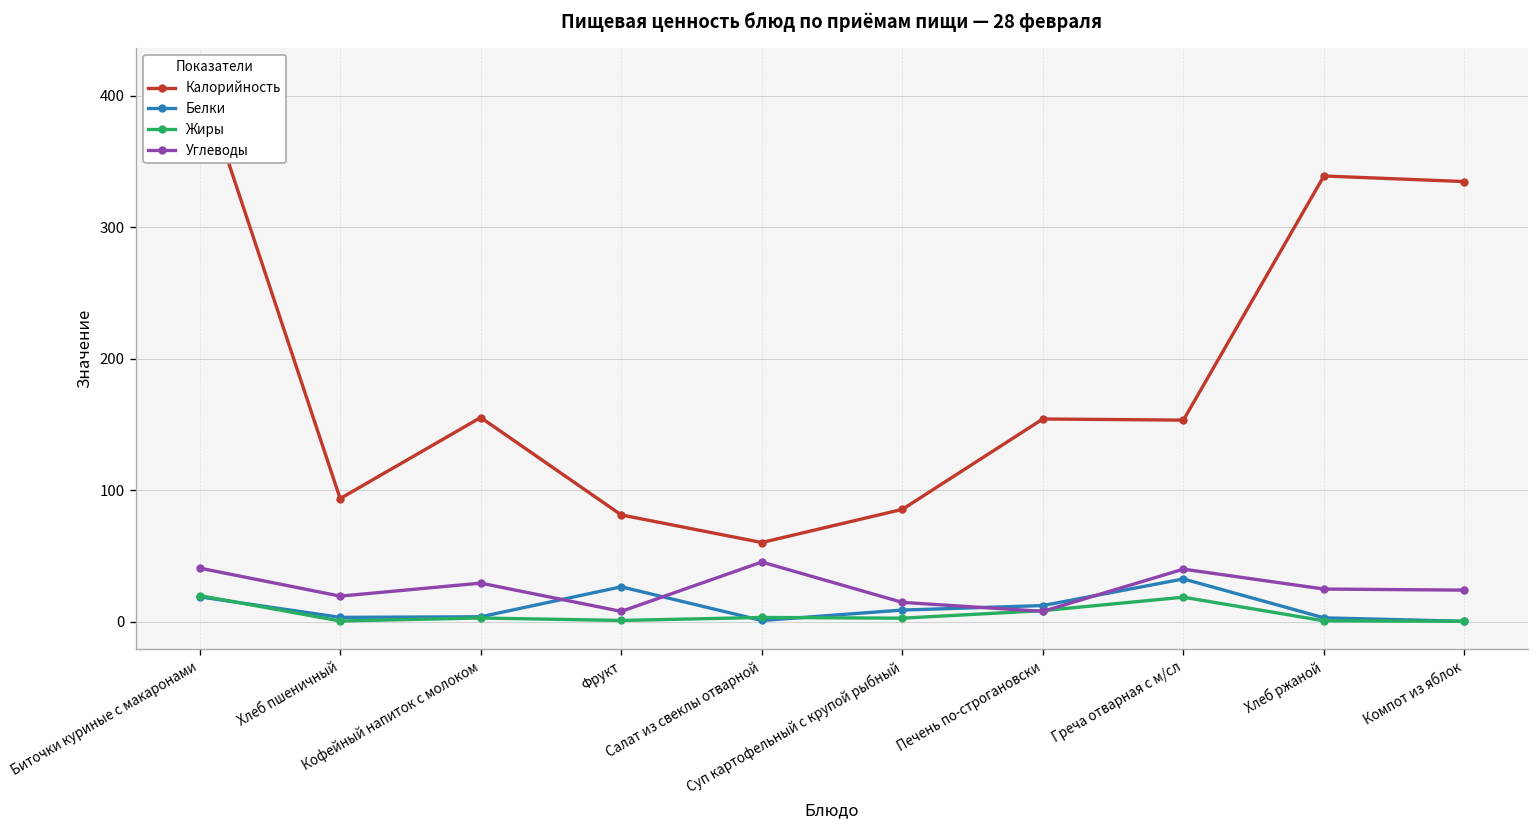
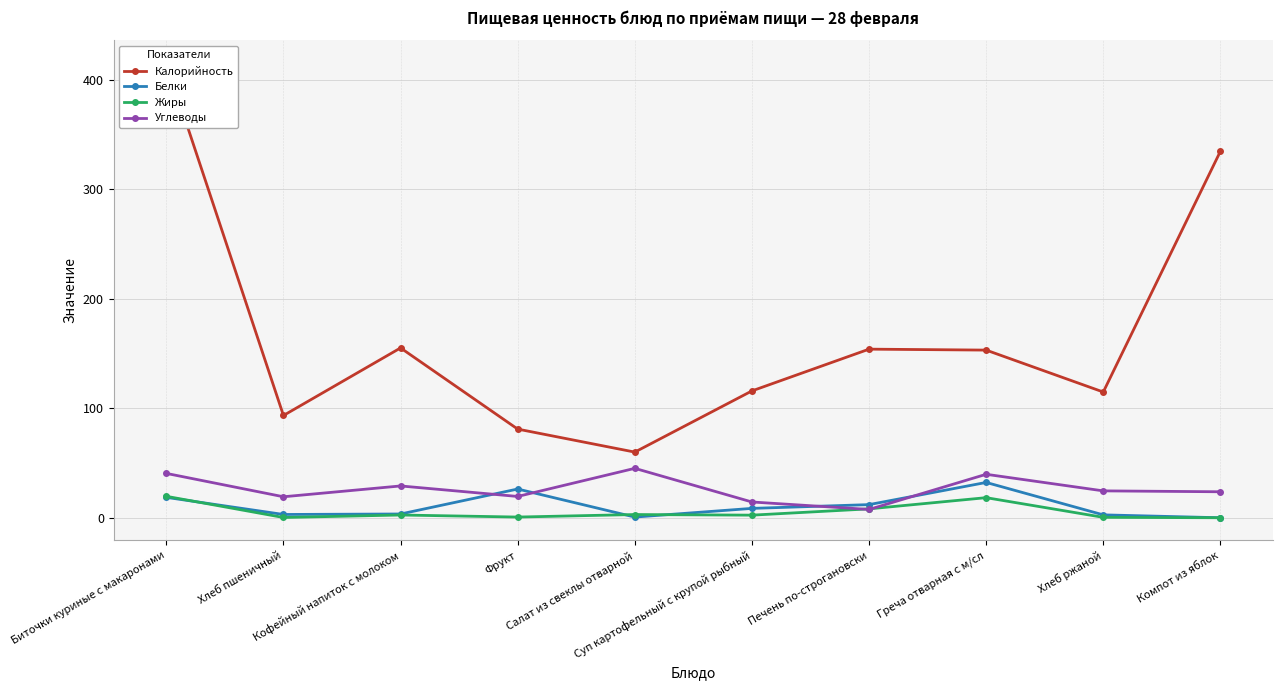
Углеводы, Фрукт: 8 -> 20
Калорийность, Суп картофельный с крупой рыбный: 85 -> 116
Калорийность, Хлеб ржаной: 339 -> 115
